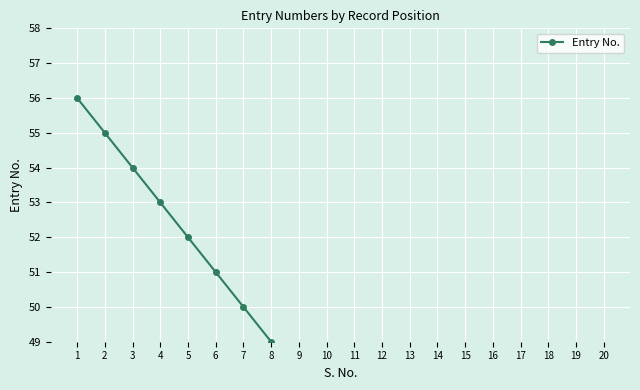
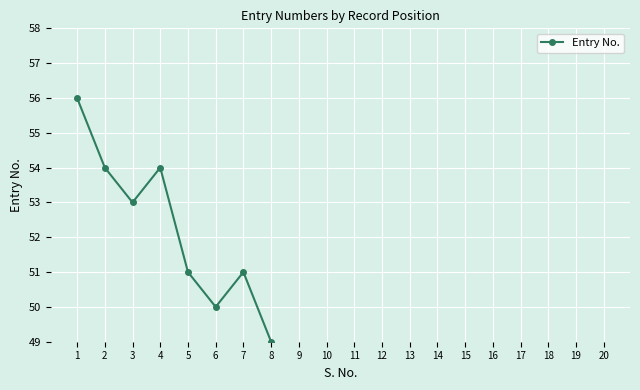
2: 55 -> 54
3: 54 -> 53
4: 53 -> 54
5: 52 -> 51
6: 51 -> 50
7: 50 -> 51
